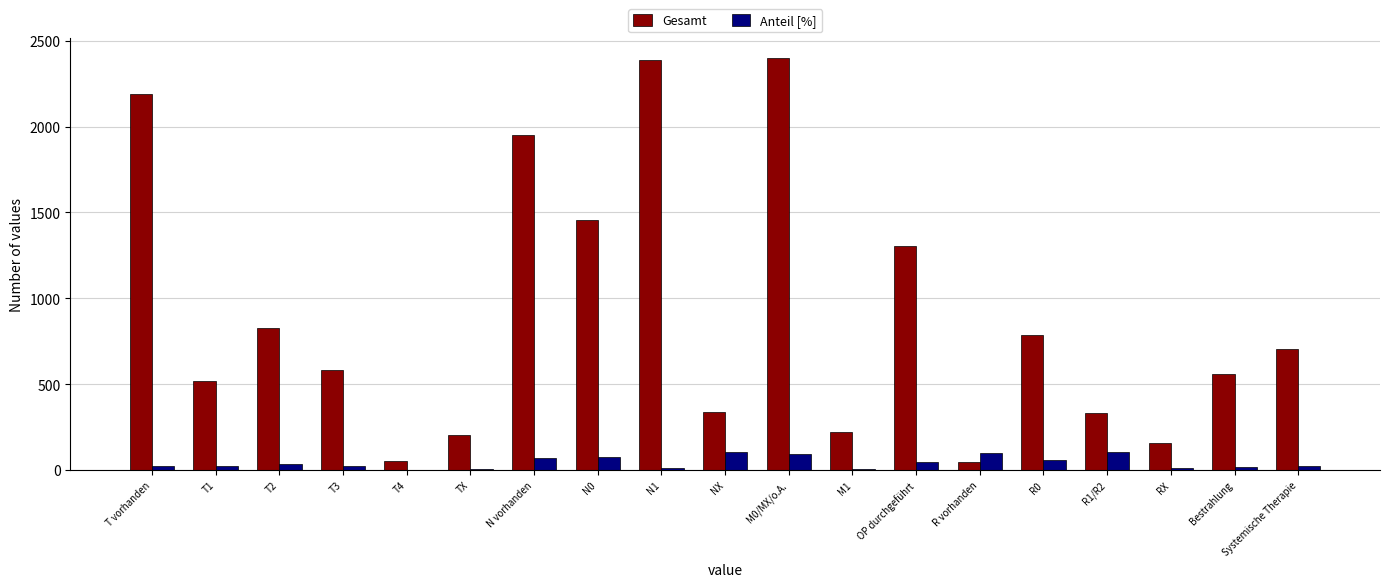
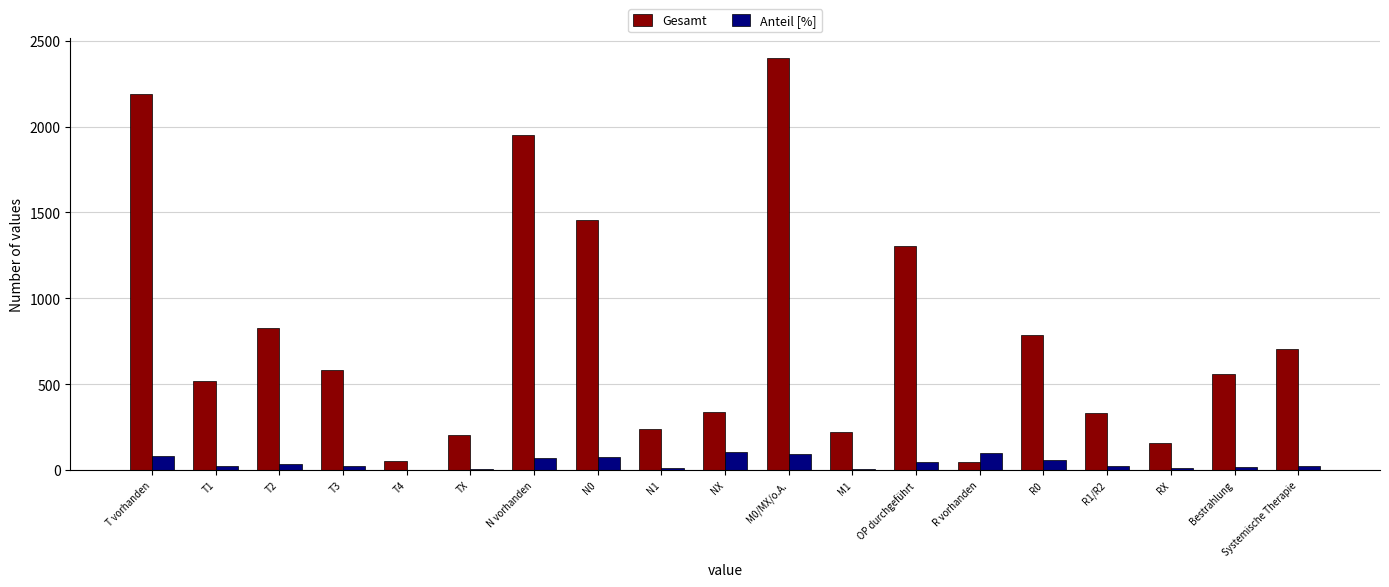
Anteil [%], T vorhanden: 20 -> 80
Gesamt, N1: 2390 -> 240
Anteil [%], R1/R2: 110 -> 30
